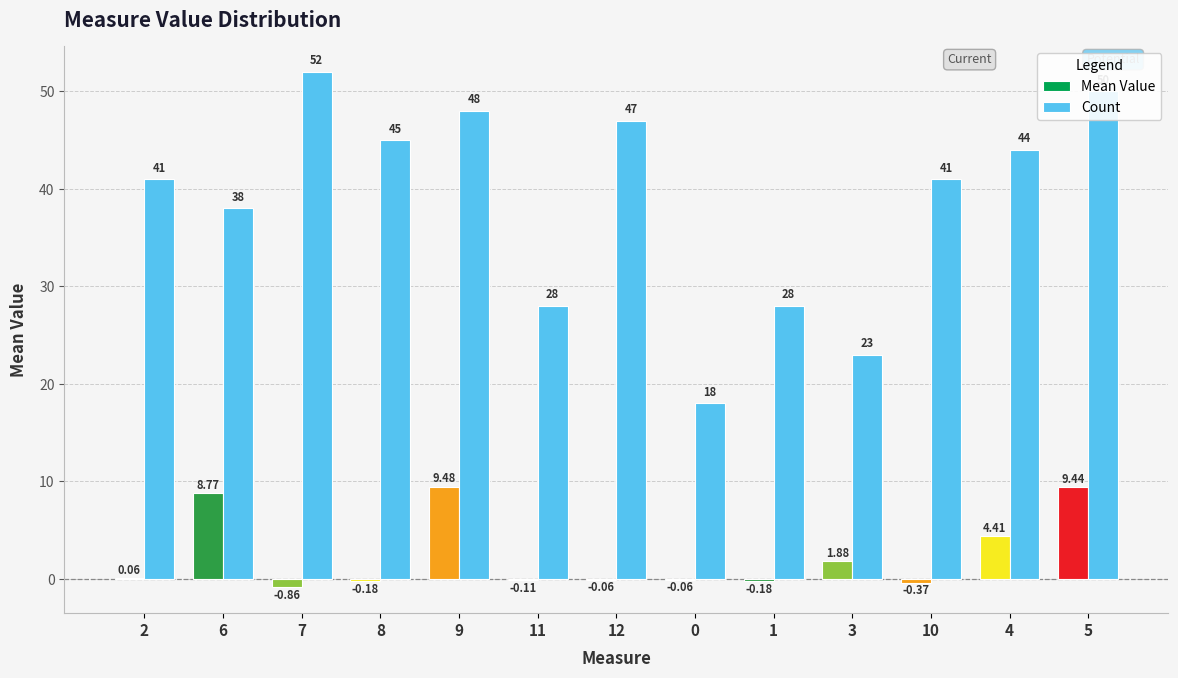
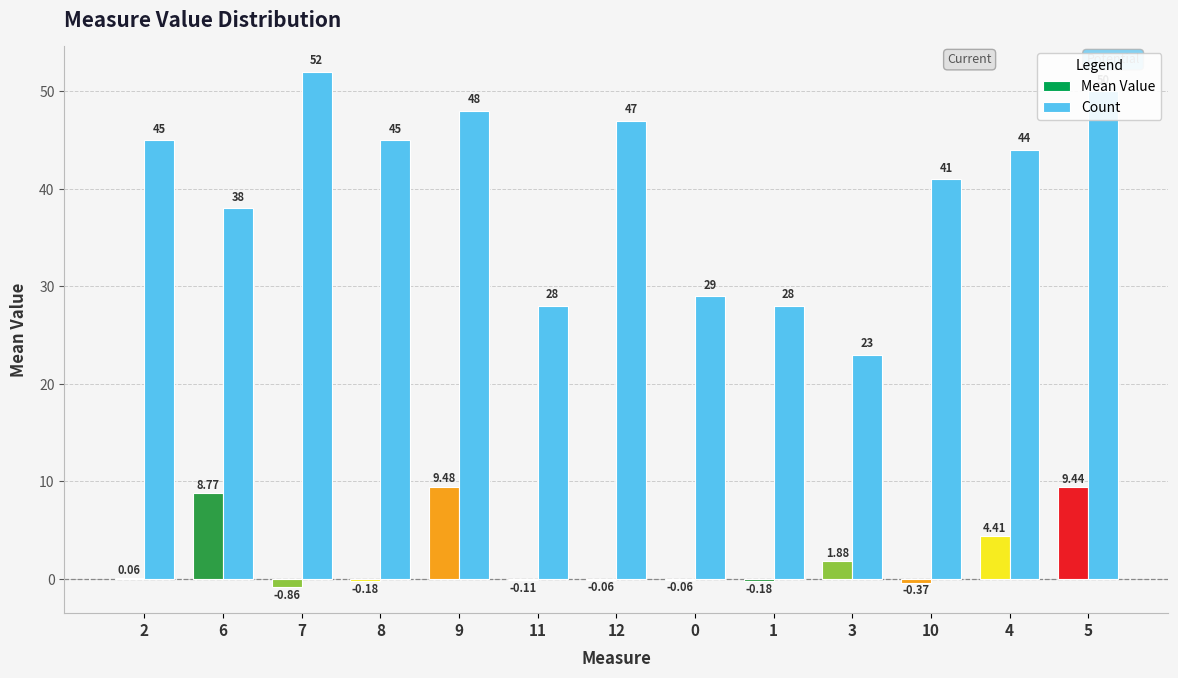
Count, 2: 41 -> 45
Count, 0: 18 -> 29
